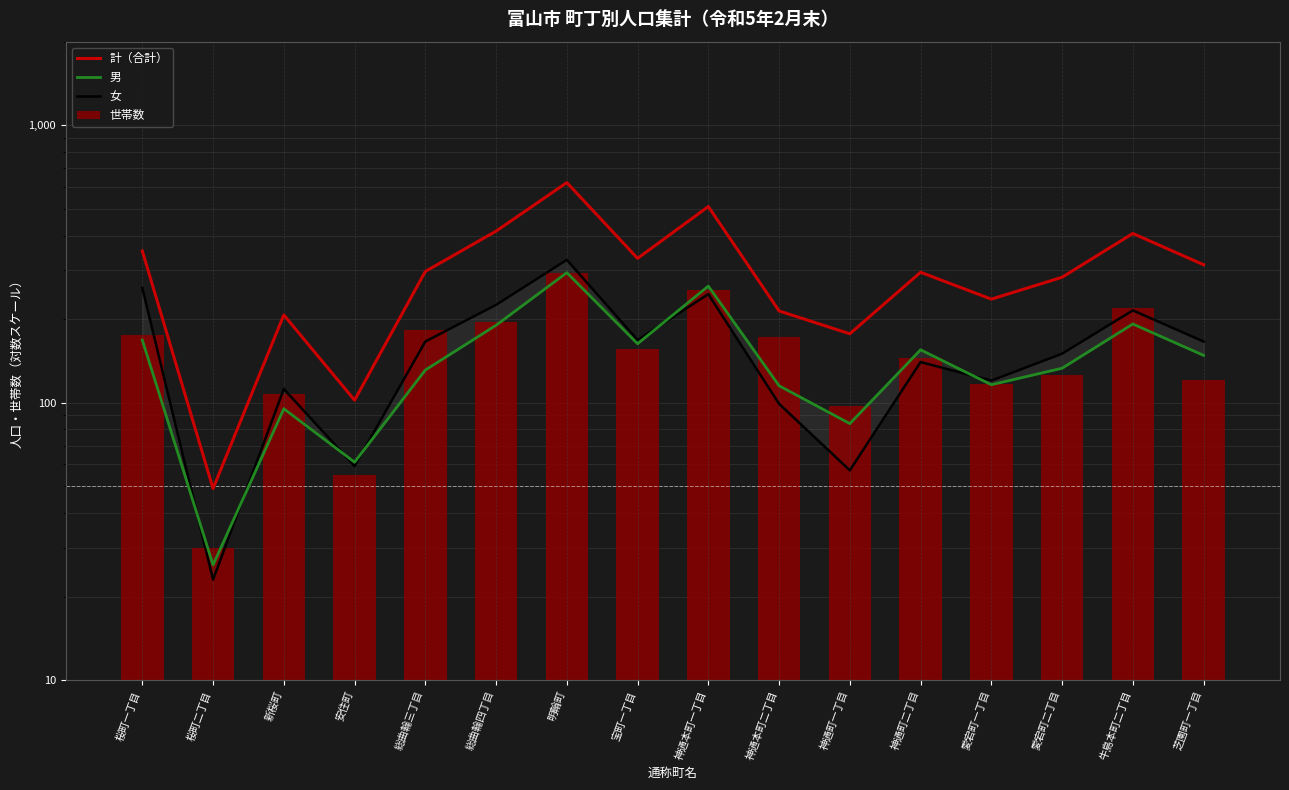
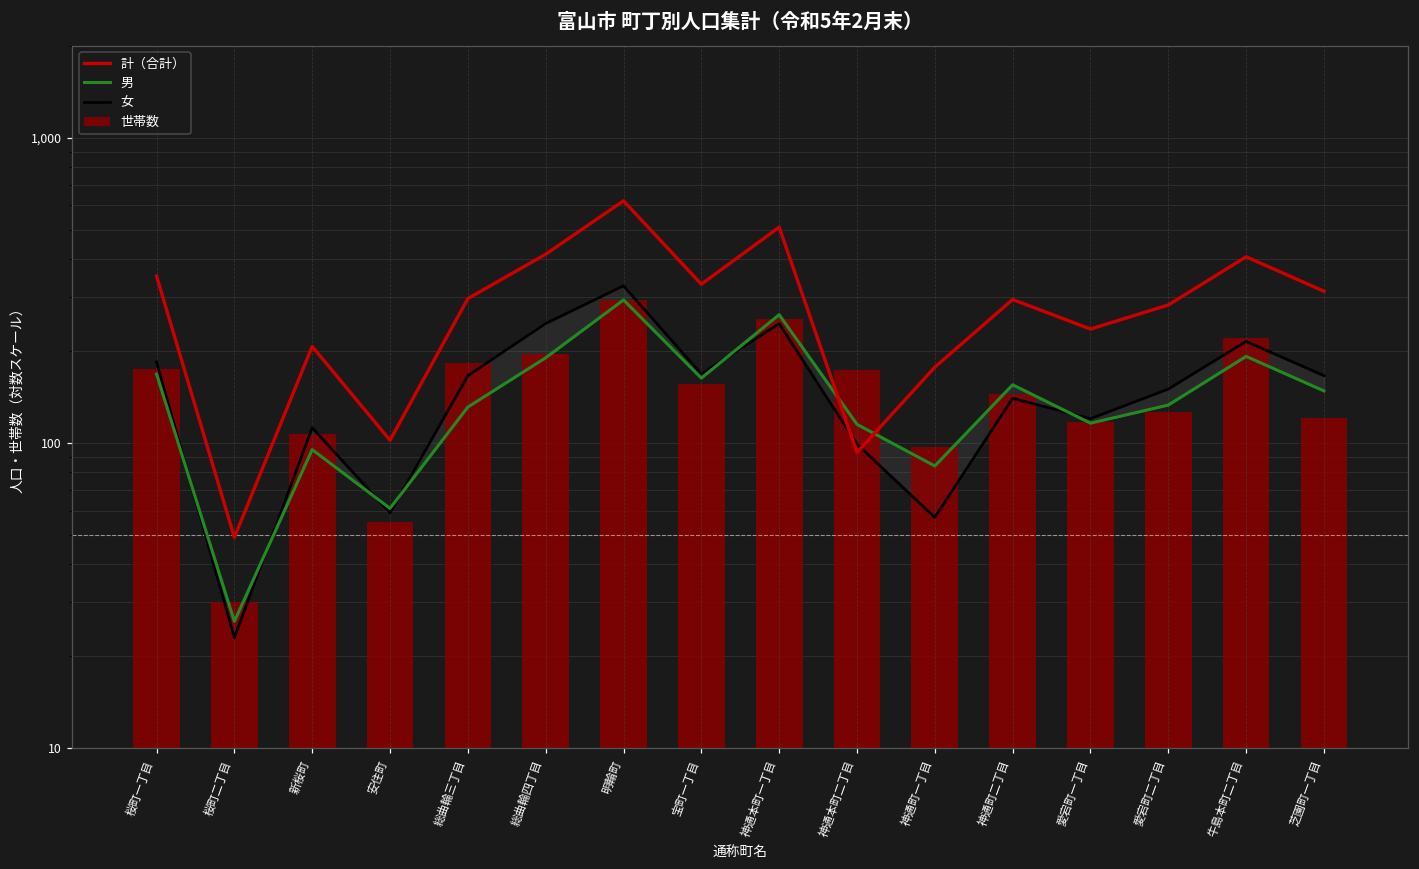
女, 桜町一丁目: 260 -> 180
女, 総曲輪四丁目: 230 -> 250
計（合計）, 神通本町二丁目: 210 -> 93
